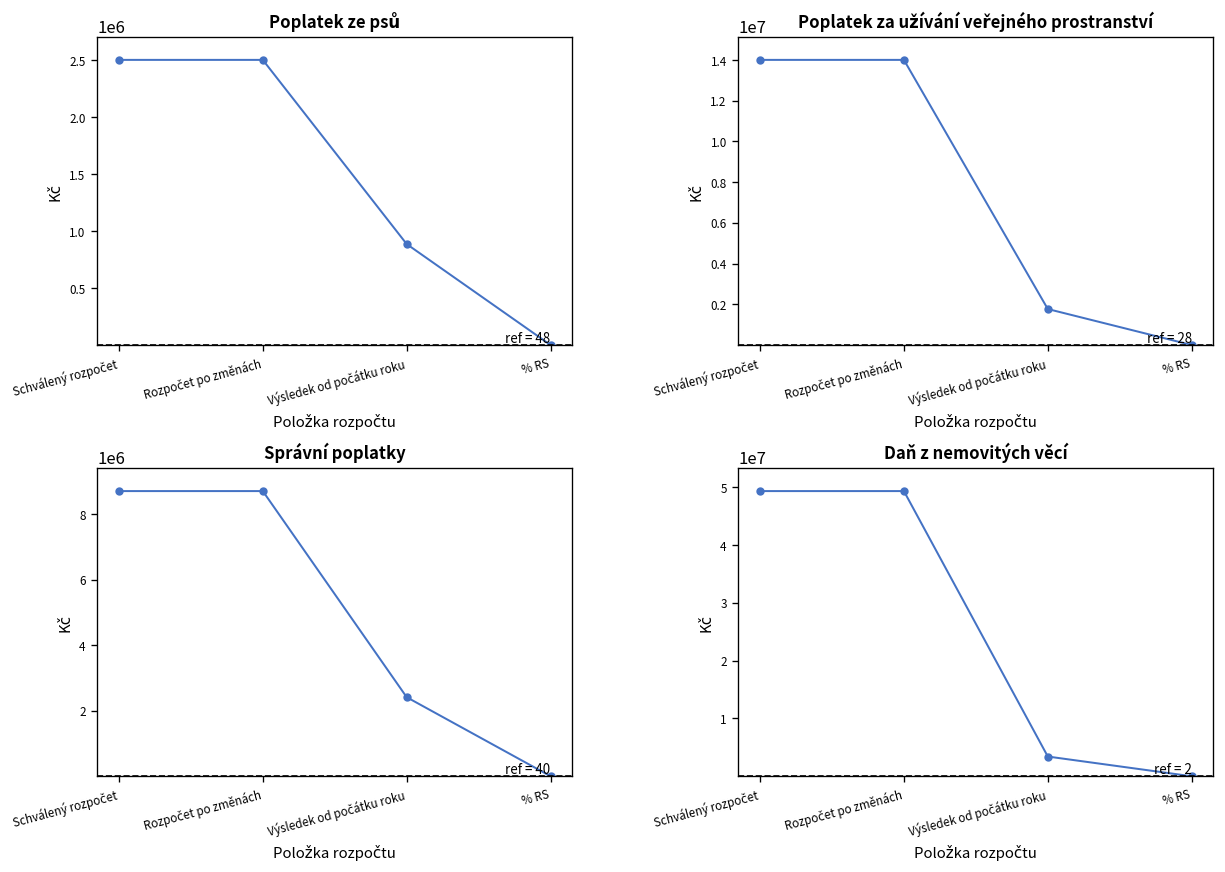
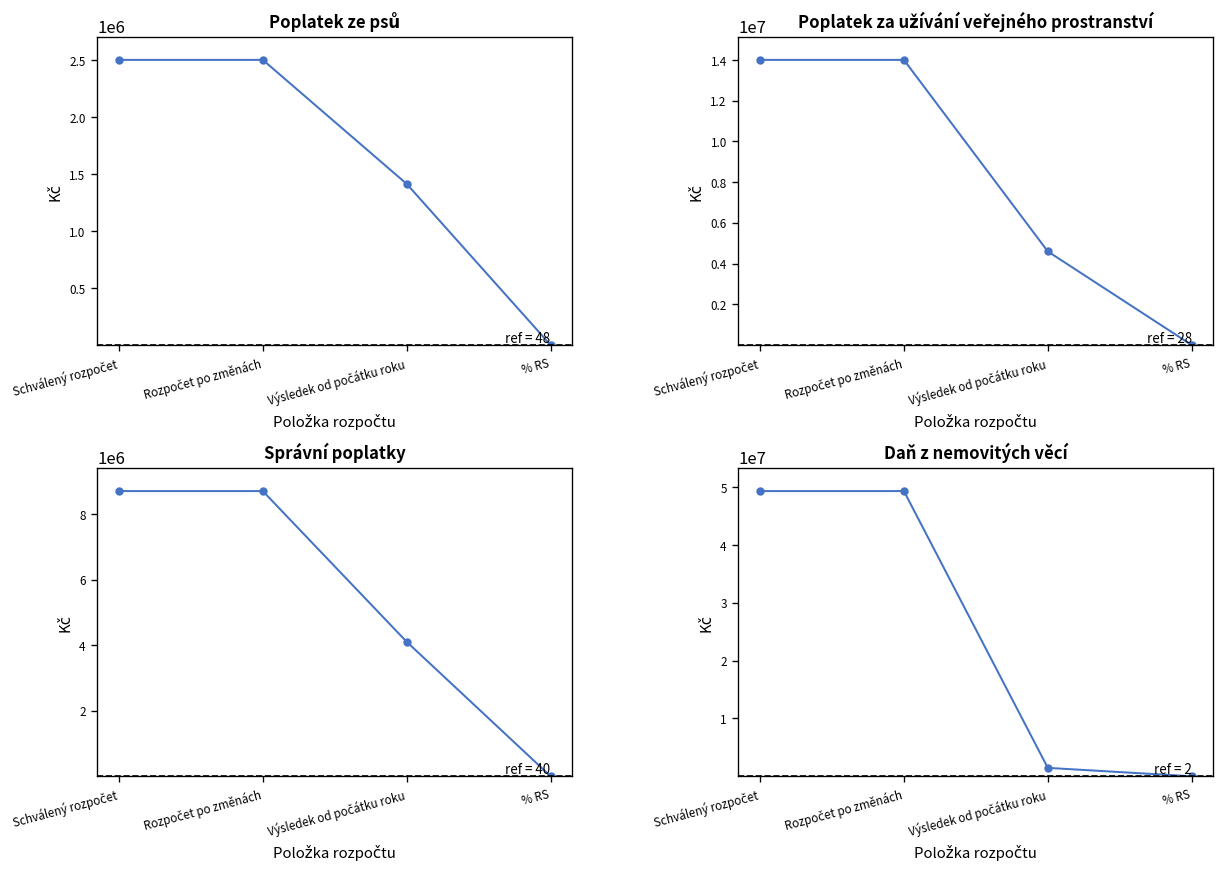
Poplatek ze psů, Výsledek od počátku roku: 900000 -> 1400000
Poplatek za užívání veřejného prostranství, Výsledek od počátku roku: 1800000 -> 4600000
Správní poplatky, Výsledek od počátku roku: 2400000 -> 4100000
Daň z nemovitých věcí, Výsledek od počátku roku: 3000000 -> 1000000
